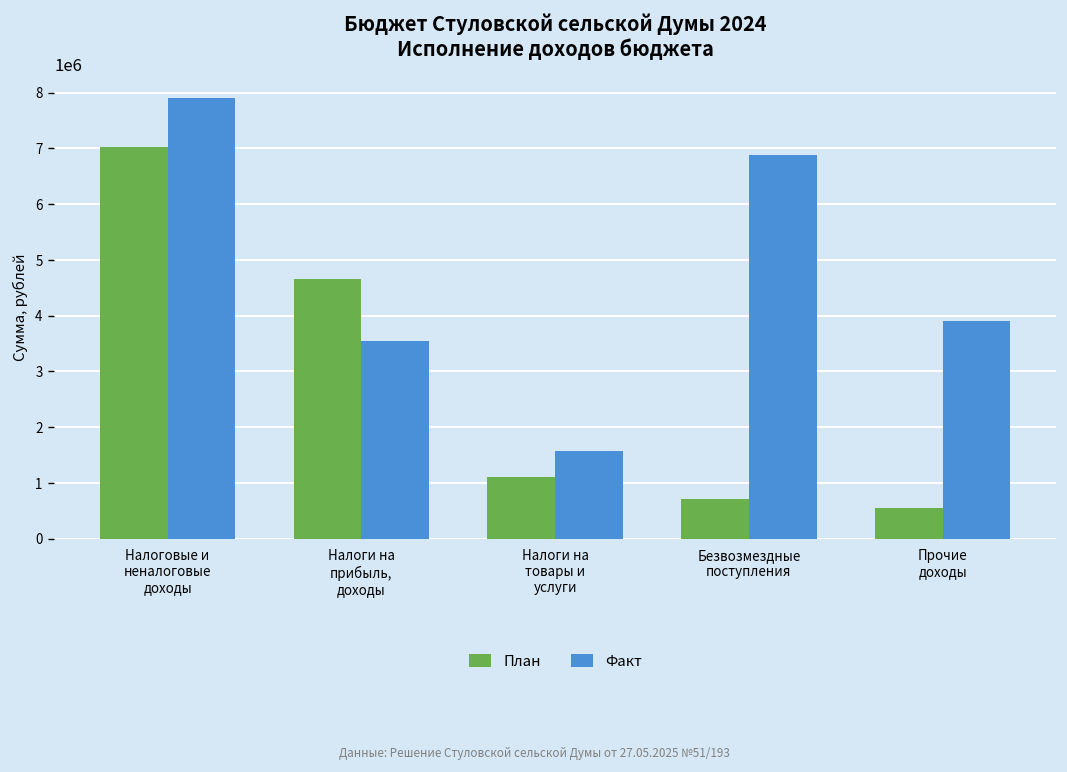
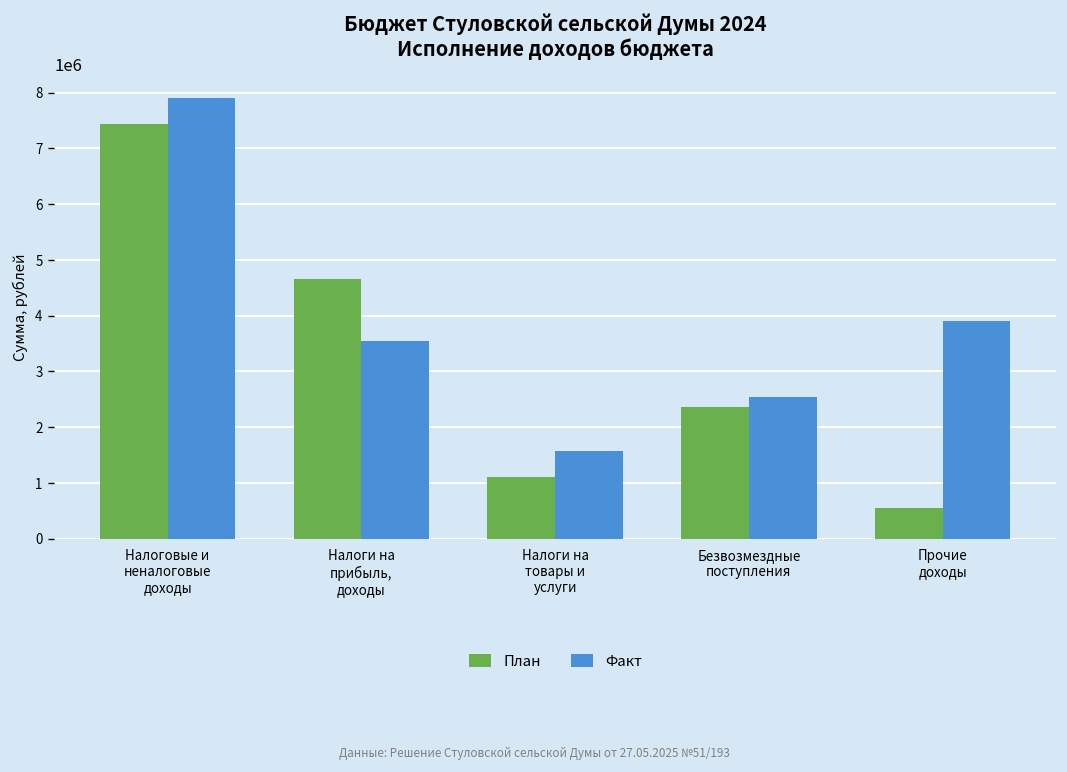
План, Налоговые и неналоговые доходы: 7000000 -> 7400000
План, Безвозмездные поступления: 700000 -> 2400000
Факт, Безвозмездные поступления: 6900000 -> 2500000
